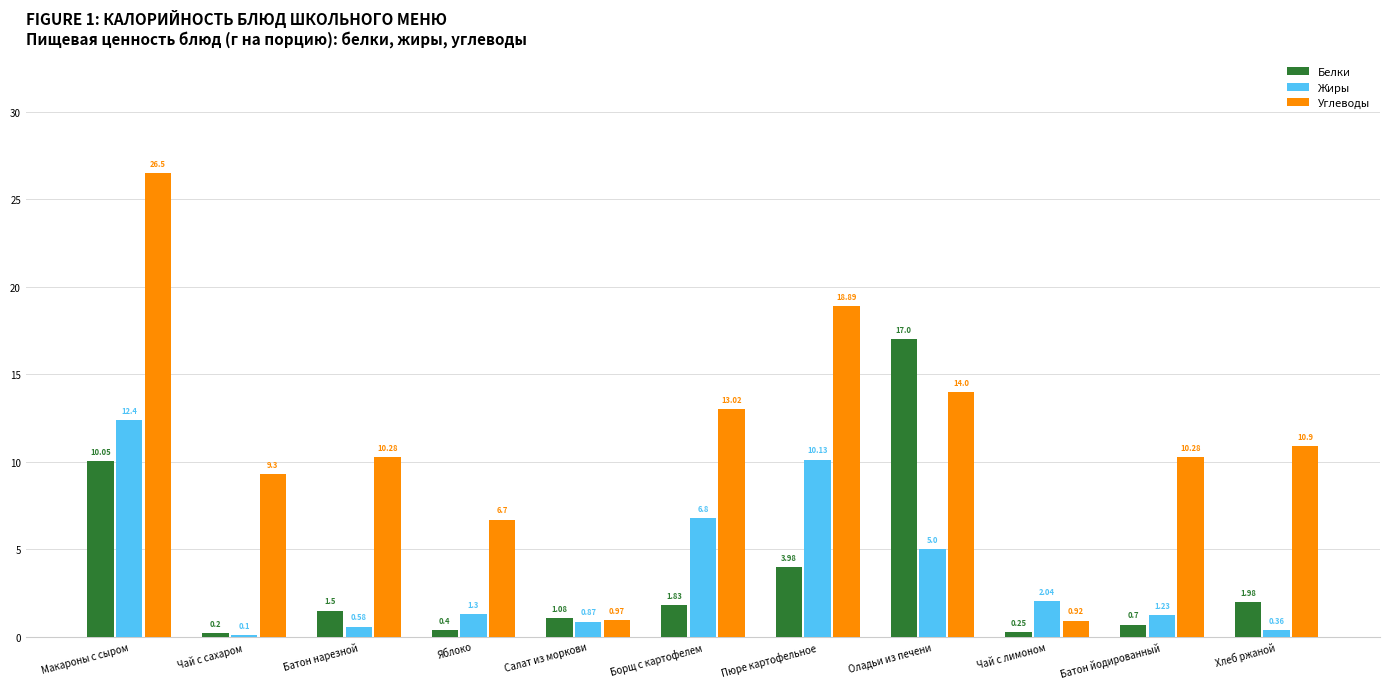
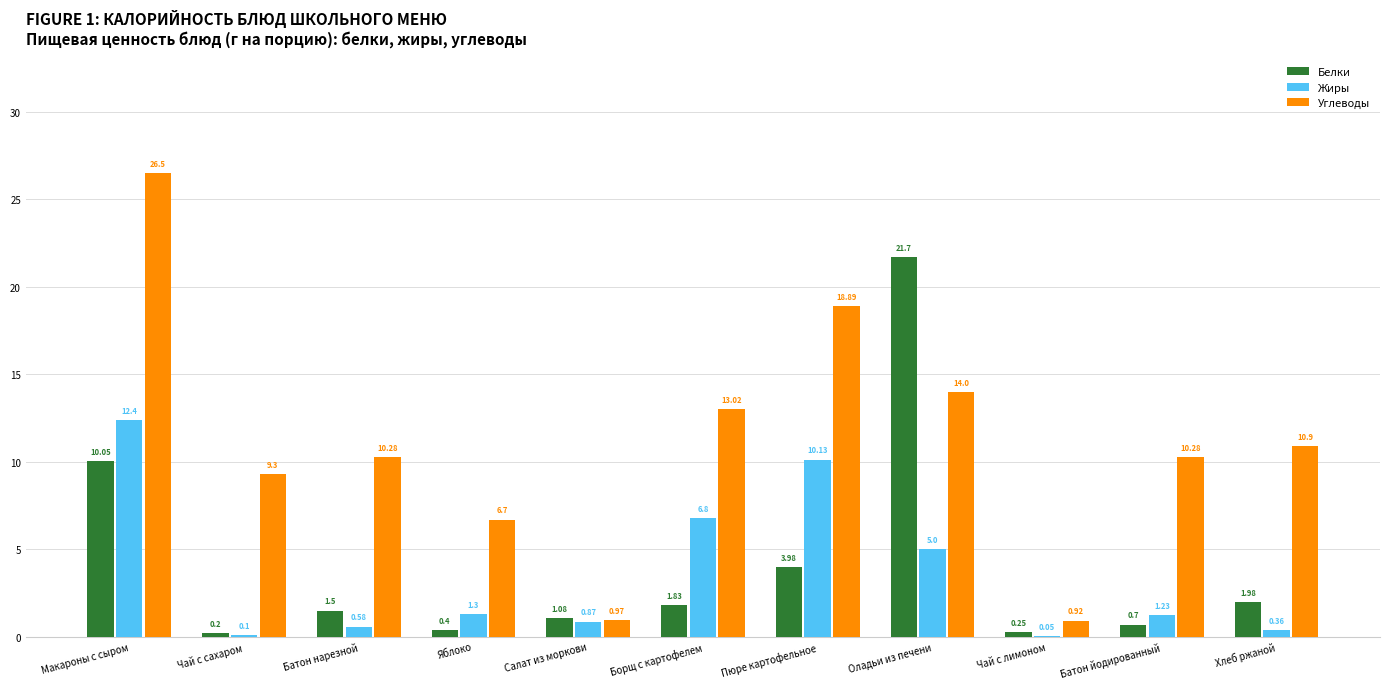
Белки, Оладьи из печени: 17.0 -> 21.7
Жиры, Чай с лимоном: 2.04 -> 0.05
